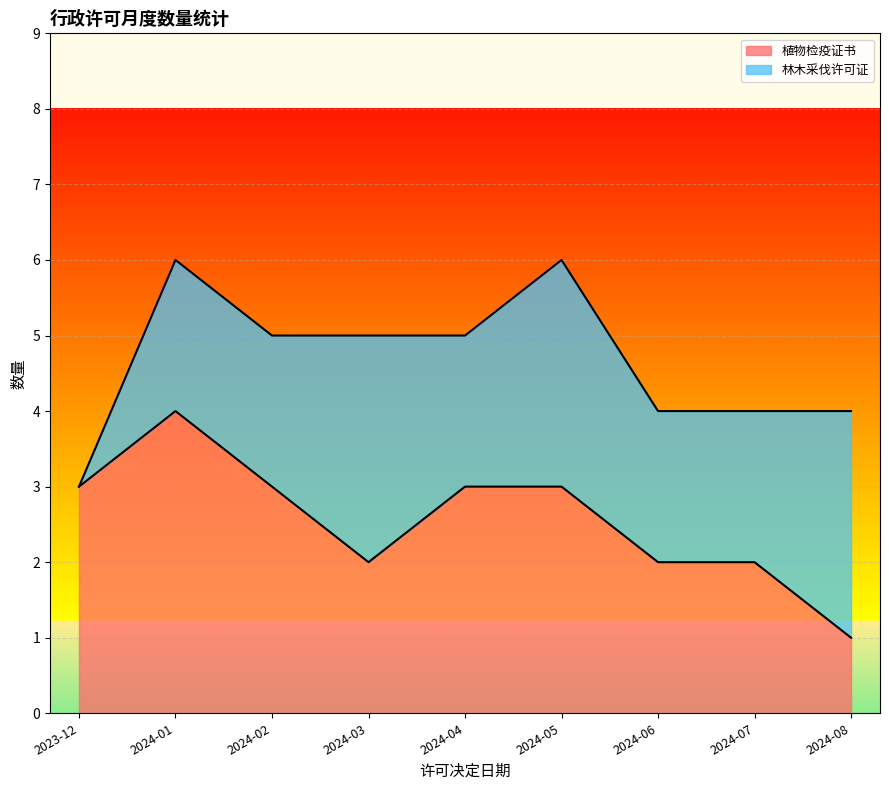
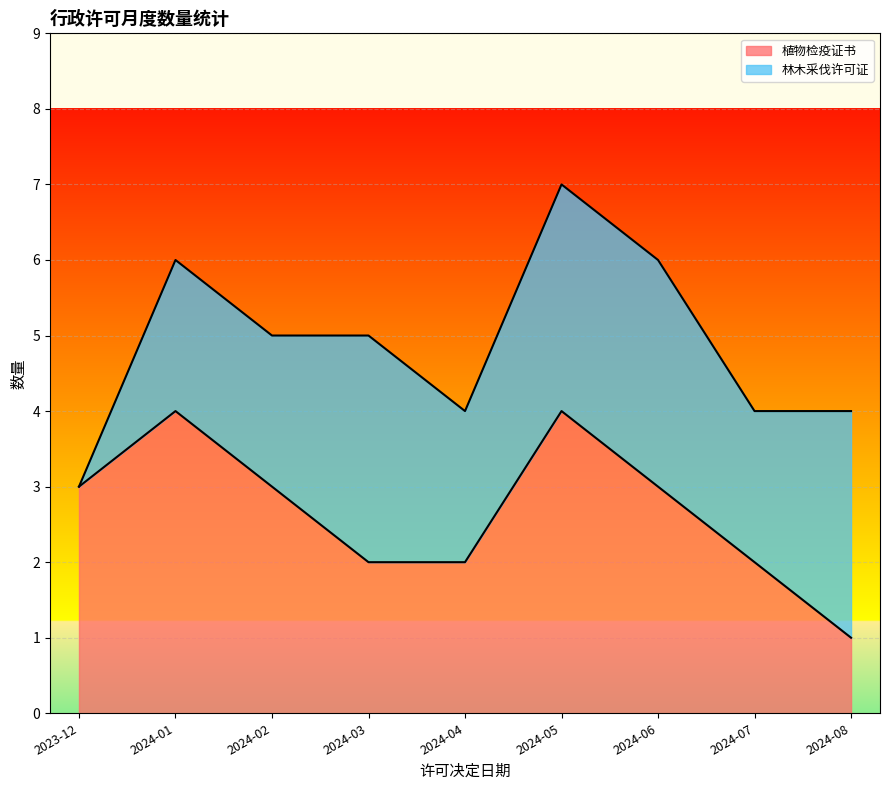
植物检疫证书, 2024-04: 3 -> 2
植物检疫证书, 2024-05: 3 -> 4
植物检疫证书, 2024-06: 2 -> 3
林木采伐许可证, 2024-06: 2 -> 3
